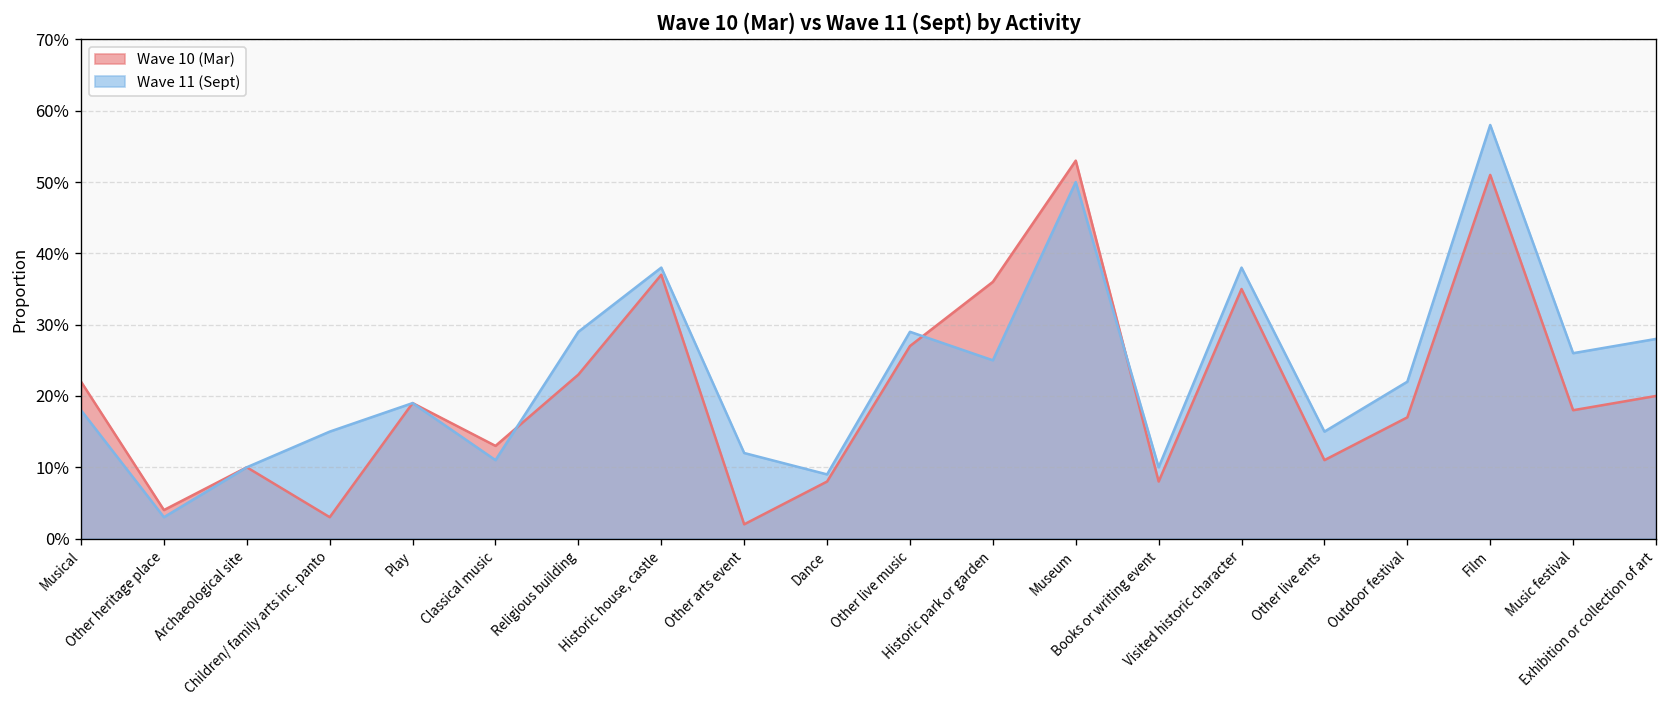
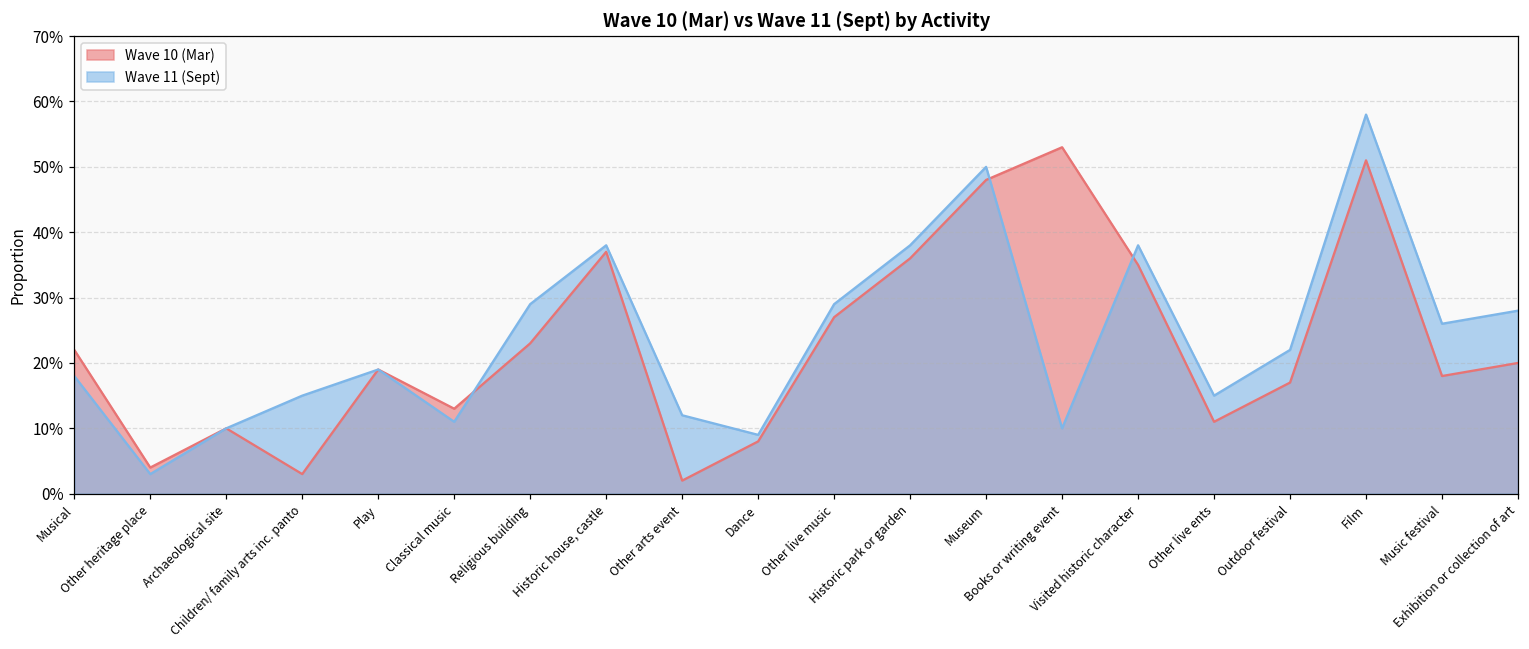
Wave 11 (Sept), Historic park or garden: 25% -> 38%
Wave 10 (Mar), Museum: 53% -> 48%
Wave 10 (Mar), Books or writing event: 8% -> 53%
